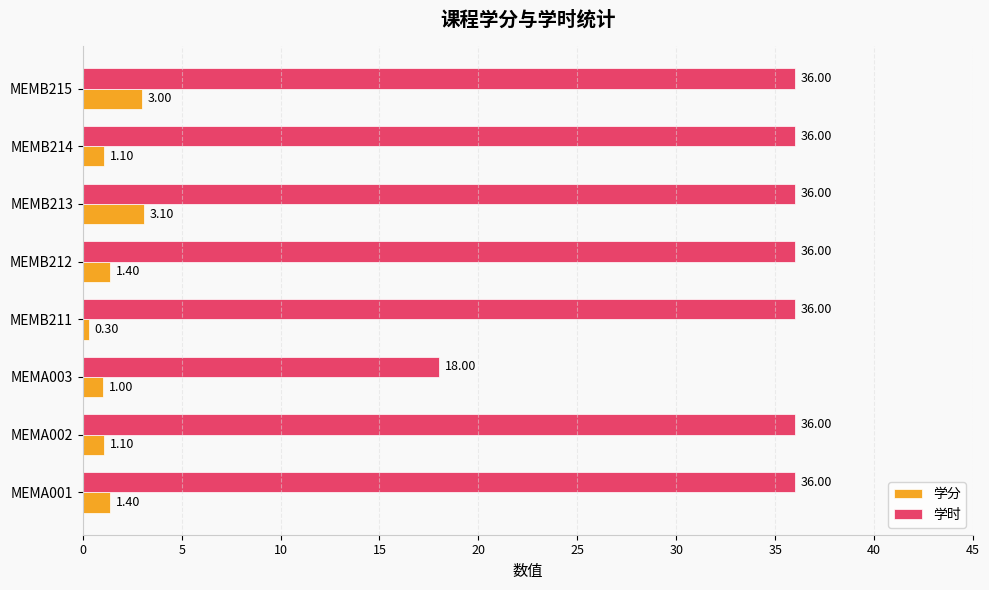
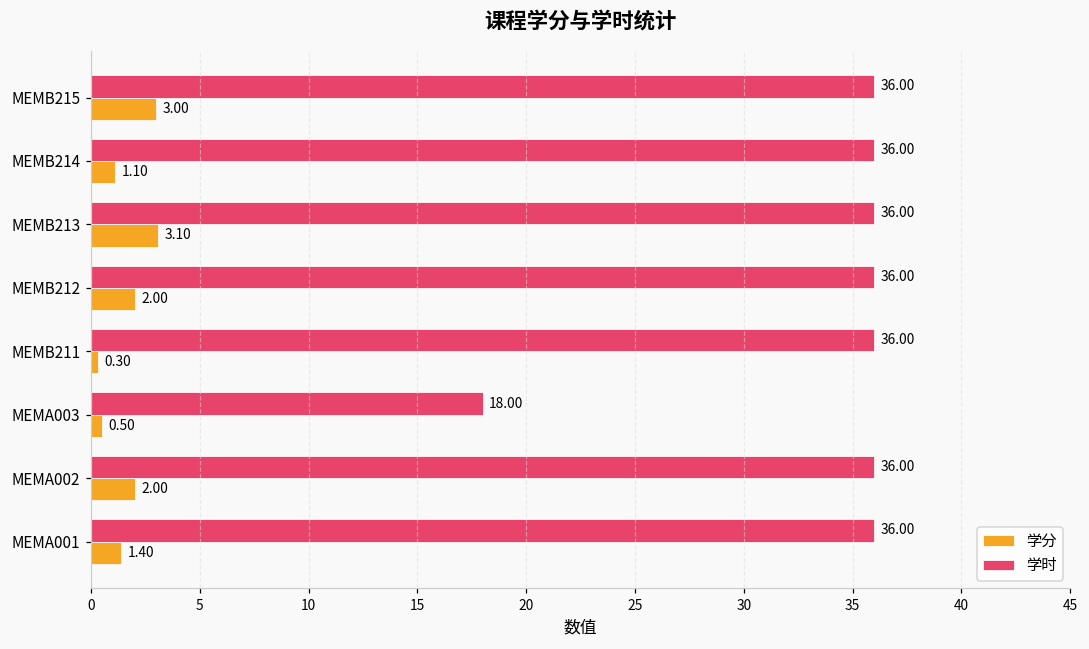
学分, MEMB212: 1.40 -> 2.00
学分, MEMA003: 1.00 -> 0.50
学分, MEMA002: 1.10 -> 2.00
